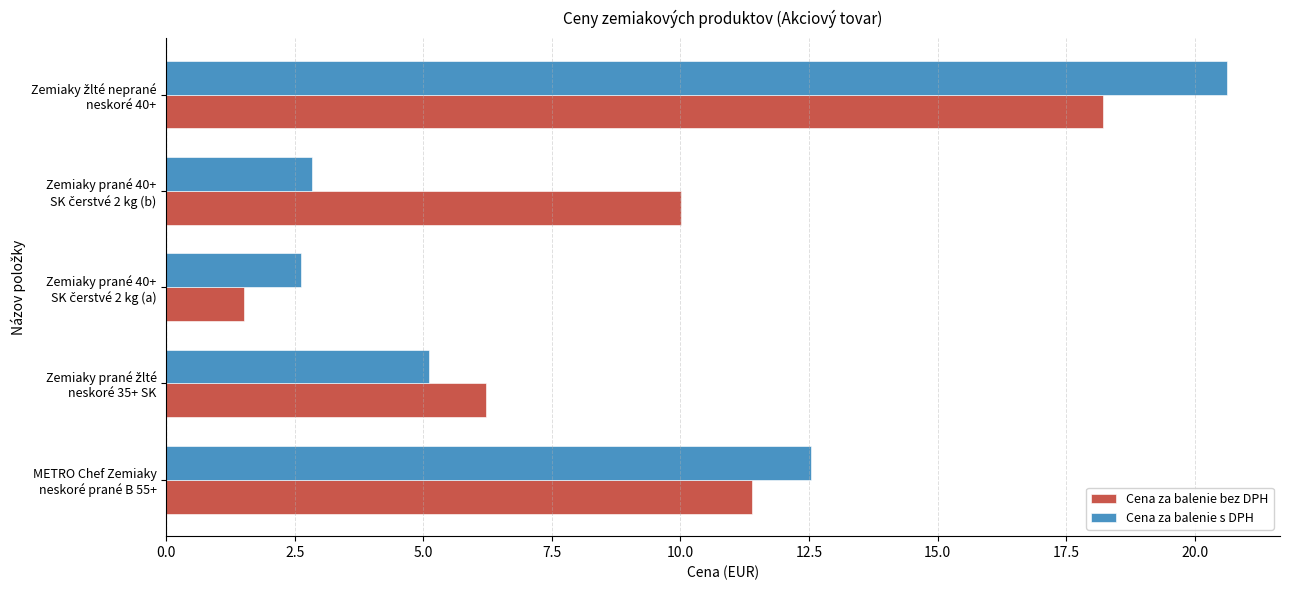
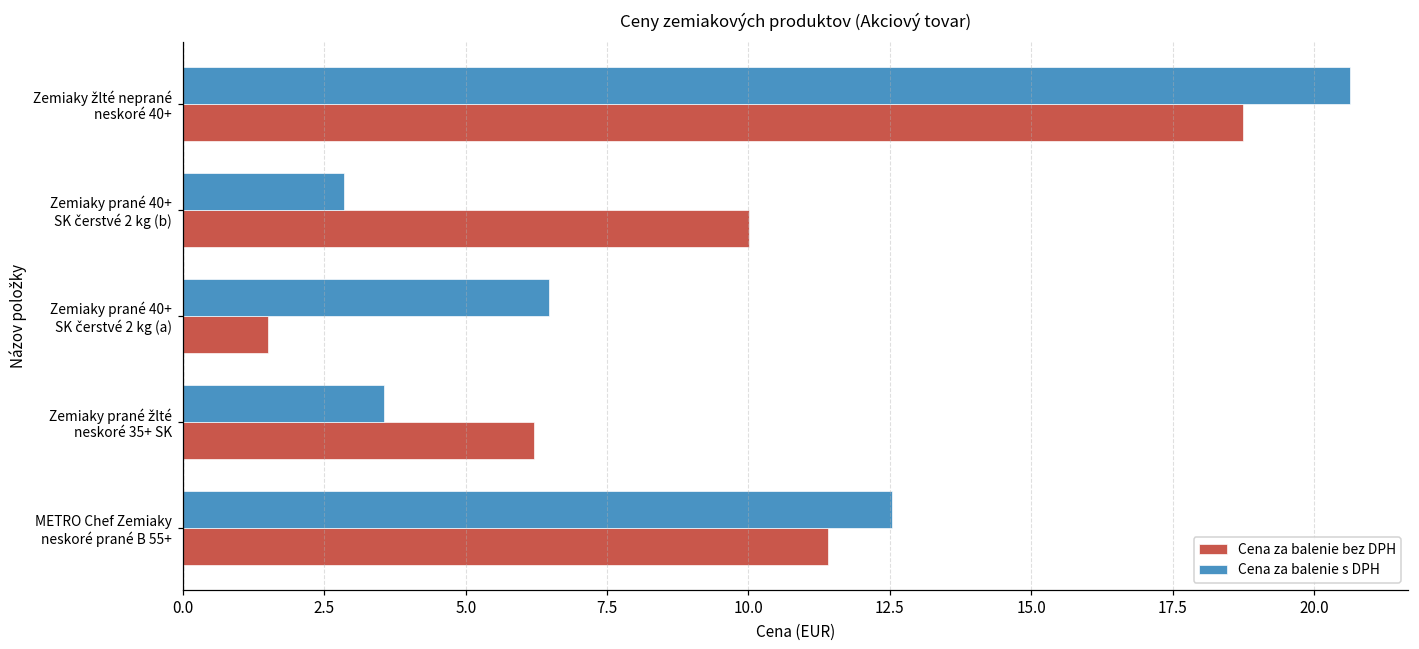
Cena za balenie bez DPH, Zemiaky žlté neprané neskoré 40+: 18.2 -> 18.8
Cena za balenie s DPH, Zemiaky prané 40+ SK čerstvé 2 kg (a): 2.6 -> 6.5
Cena za balenie s DPH, Zemiaky prané žlté neskoré 35+ SK: 5.1 -> 3.6
